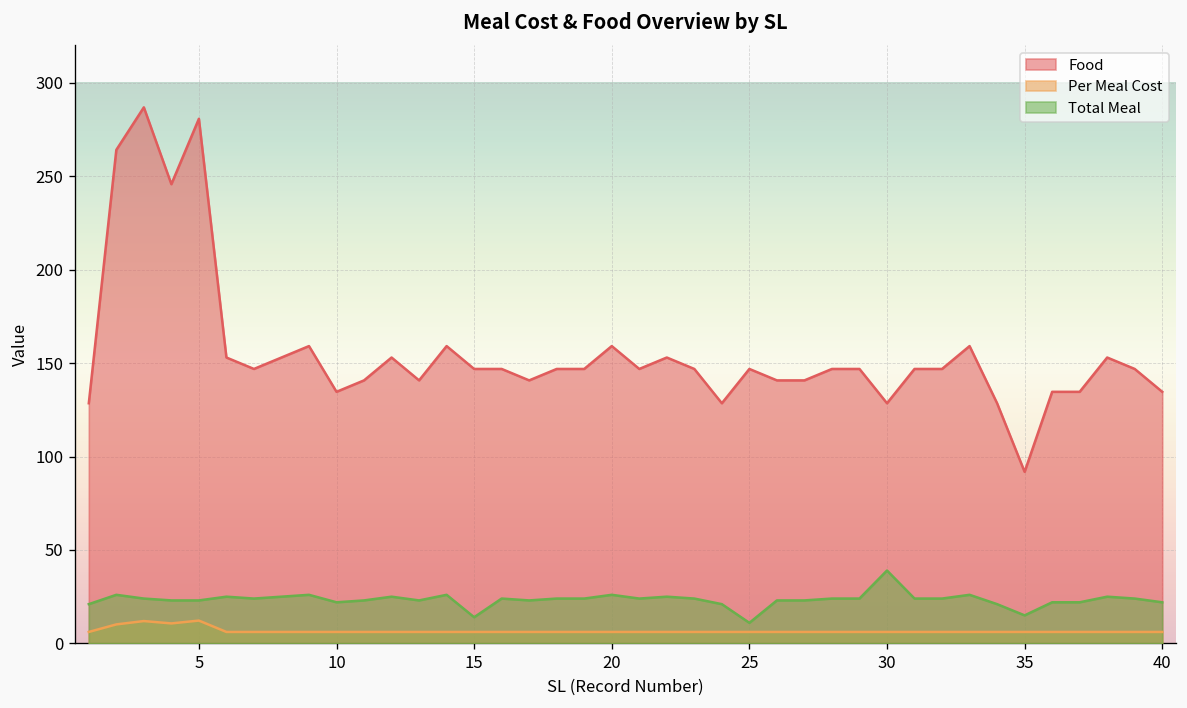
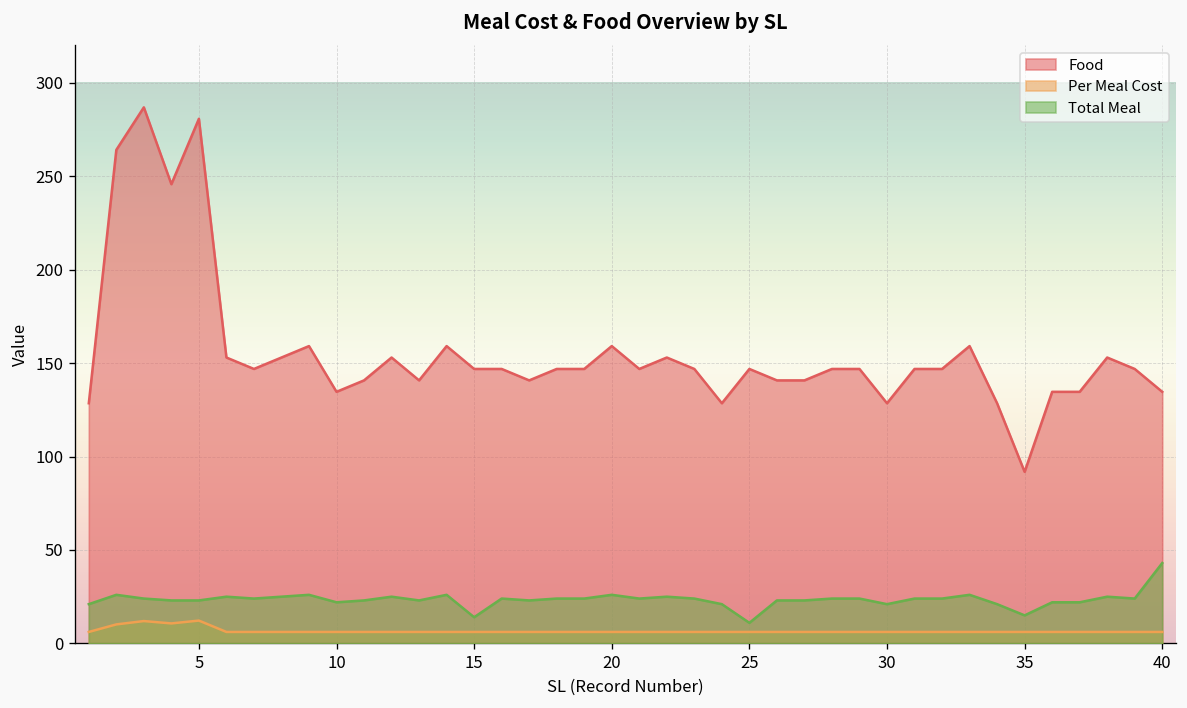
Total Meal, 30: 39 -> 21
Total Meal, 40: 22 -> 43
